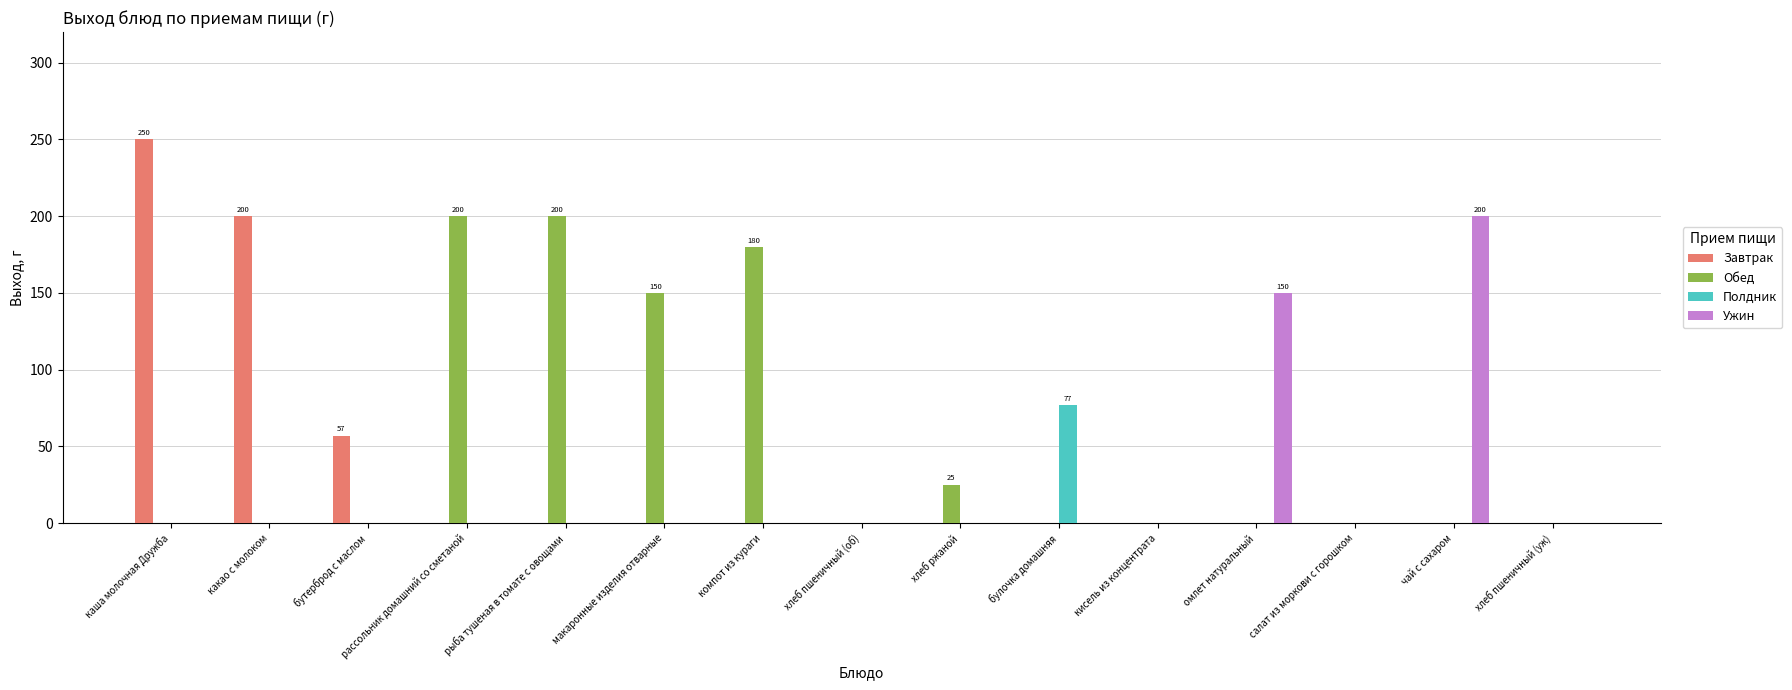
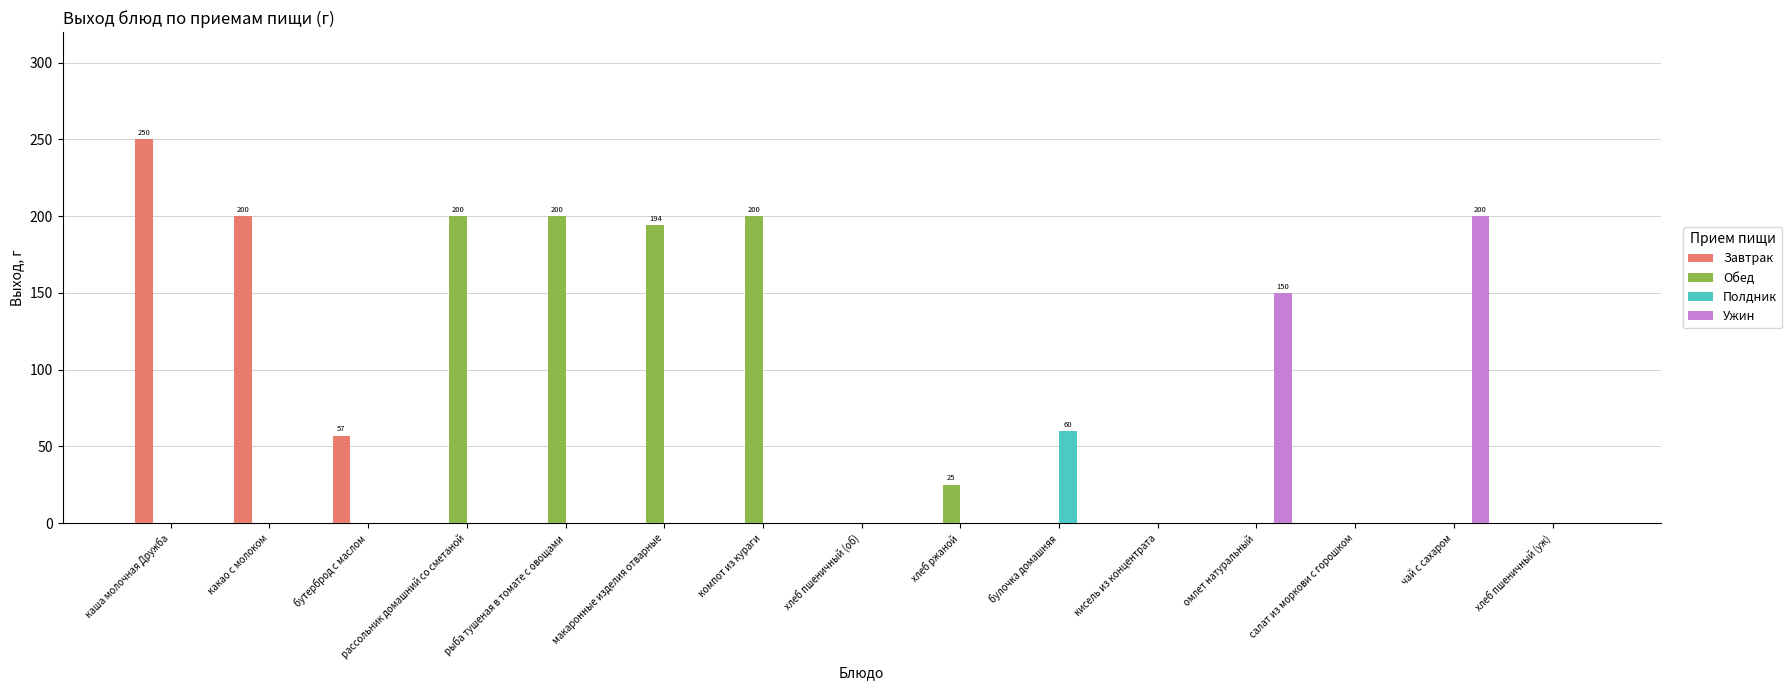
Обед, макаронные изделия отварные: 150 -> 194
Обед, компот из кураги: 180 -> 200
Полдник, булочка домашняя: 77 -> 60
